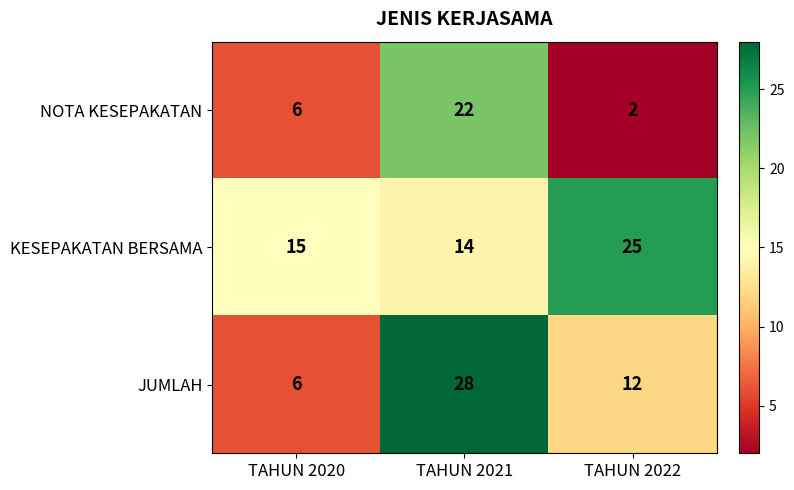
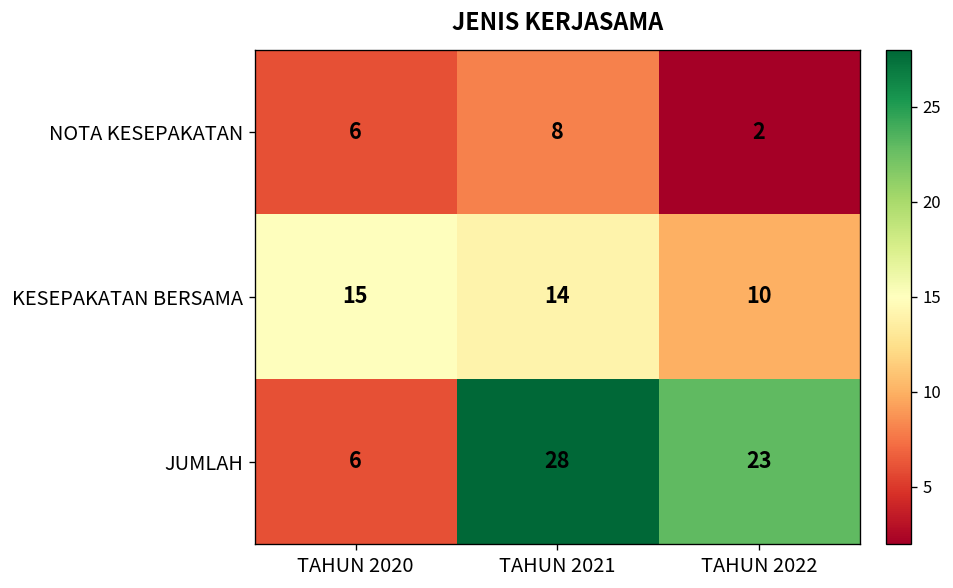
NOTA KESEPAKATAN, TAHUN 2021: 22 -> 8
KESEPAKATAN BERSAMA, TAHUN 2022: 25 -> 10
JUMLAH, TAHUN 2022: 12 -> 23
